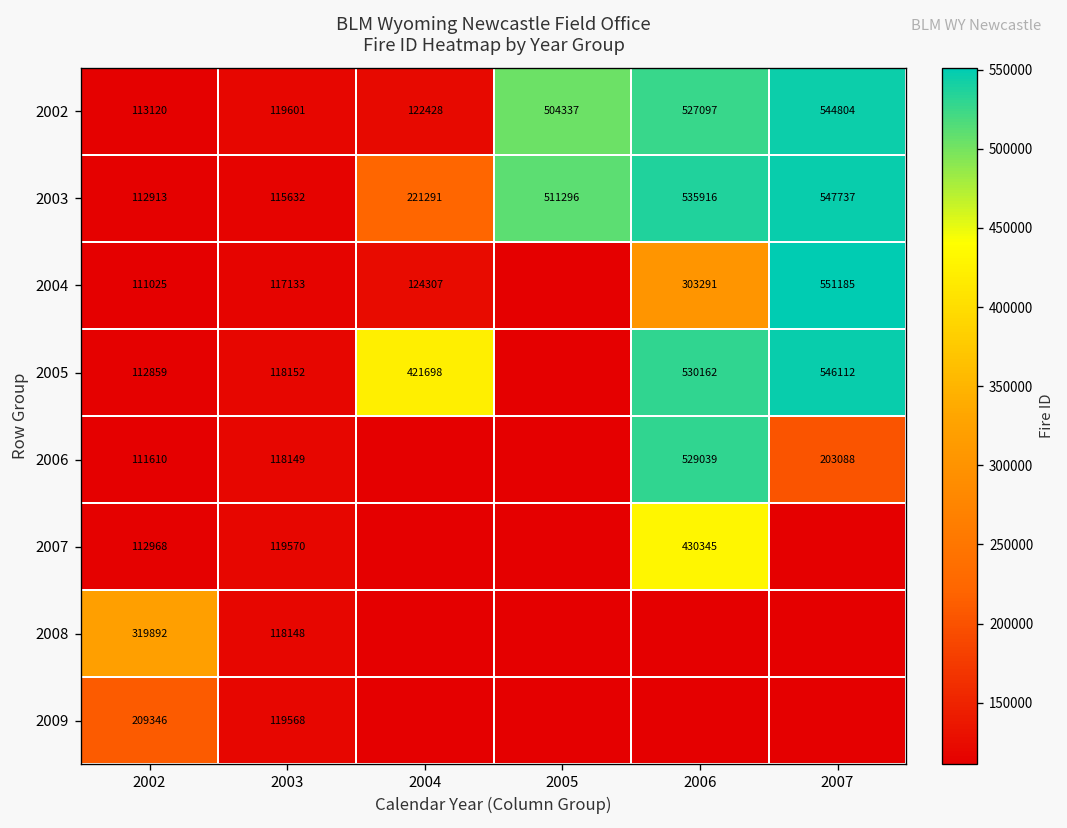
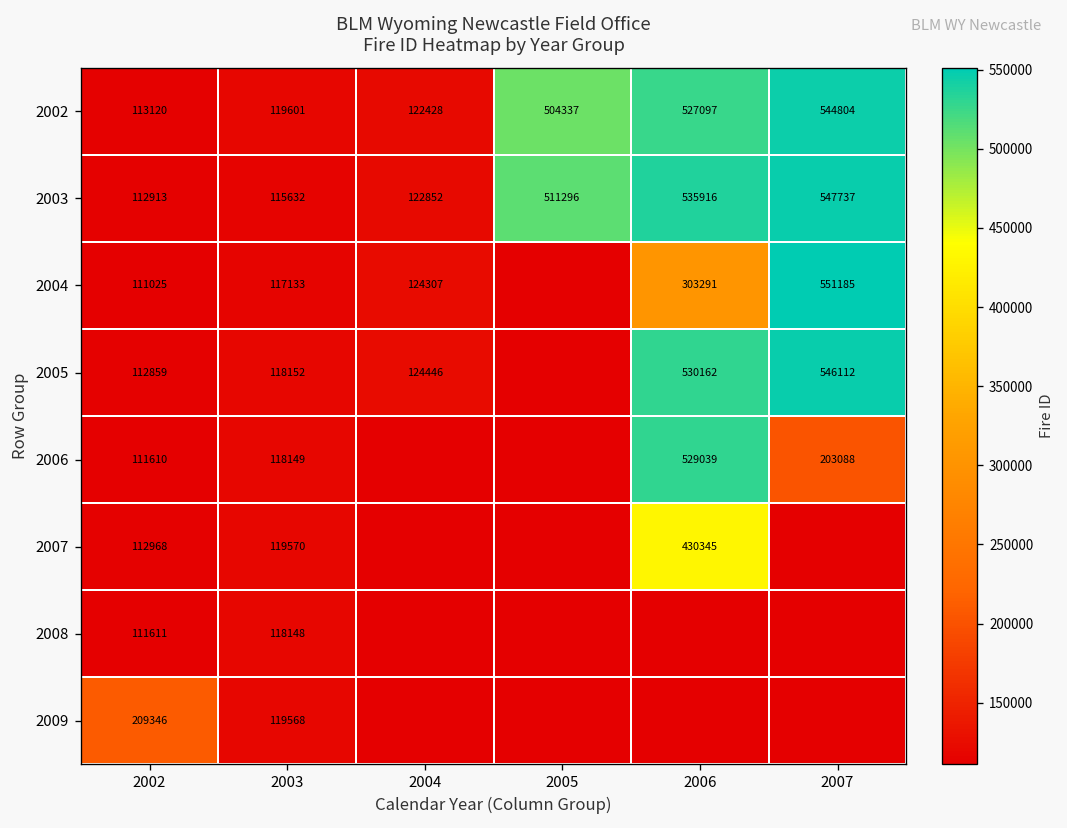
2003, 2004: 221291 -> 122852
2005, 2004: 421698 -> 124446
2008, 2002: 319892 -> 111611
